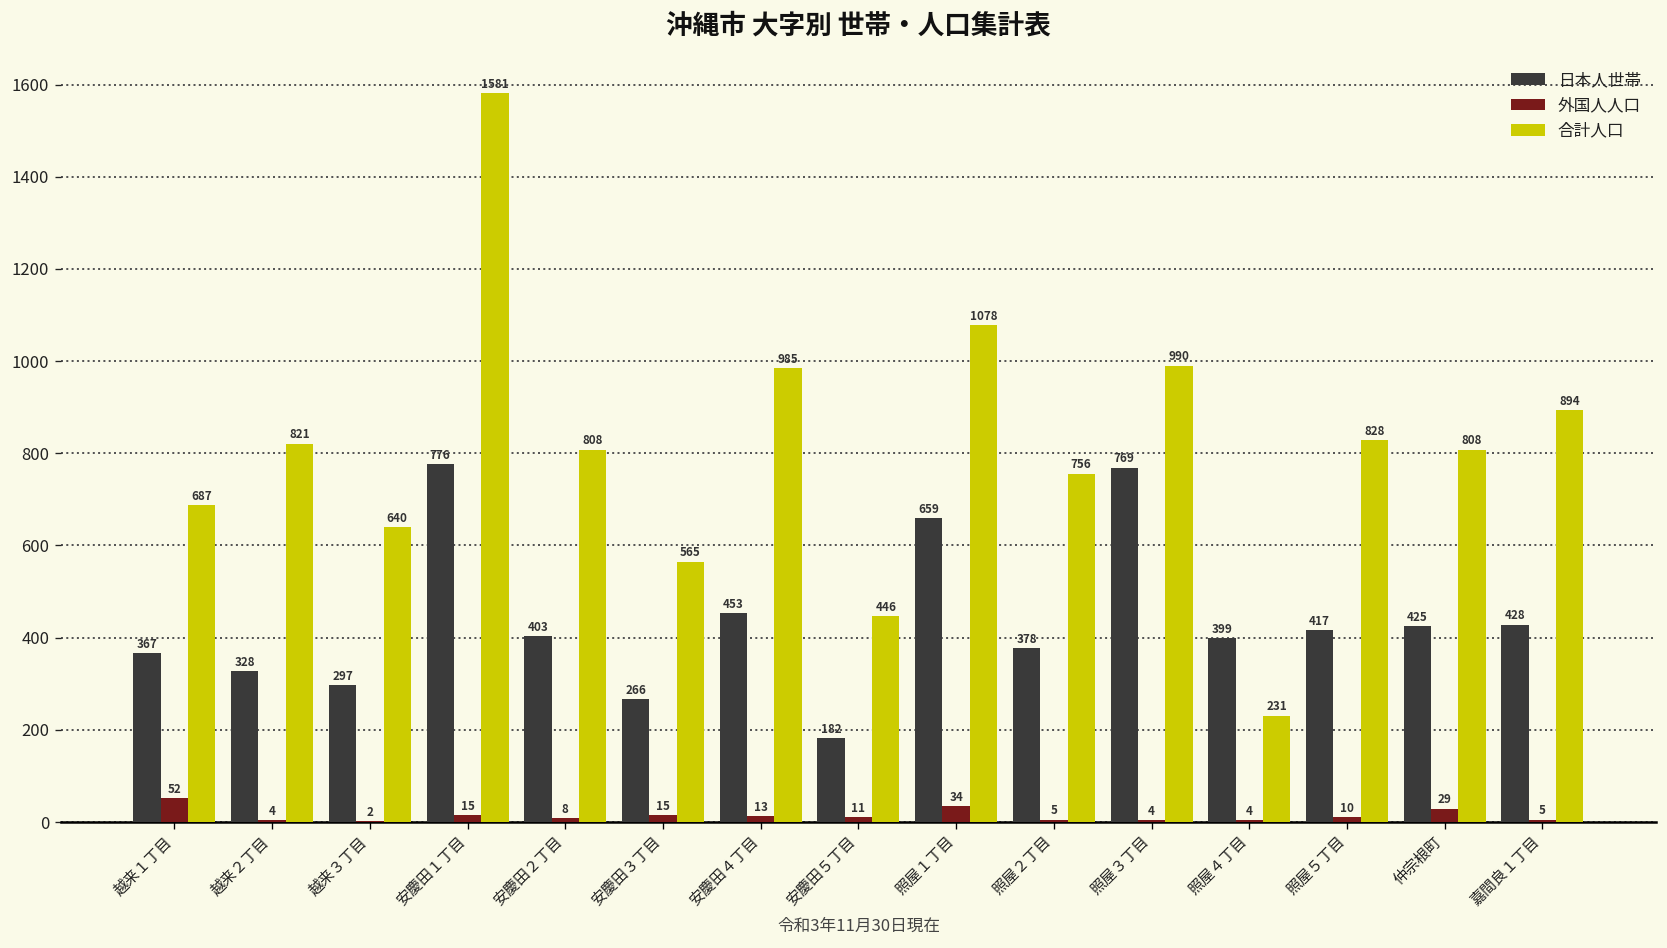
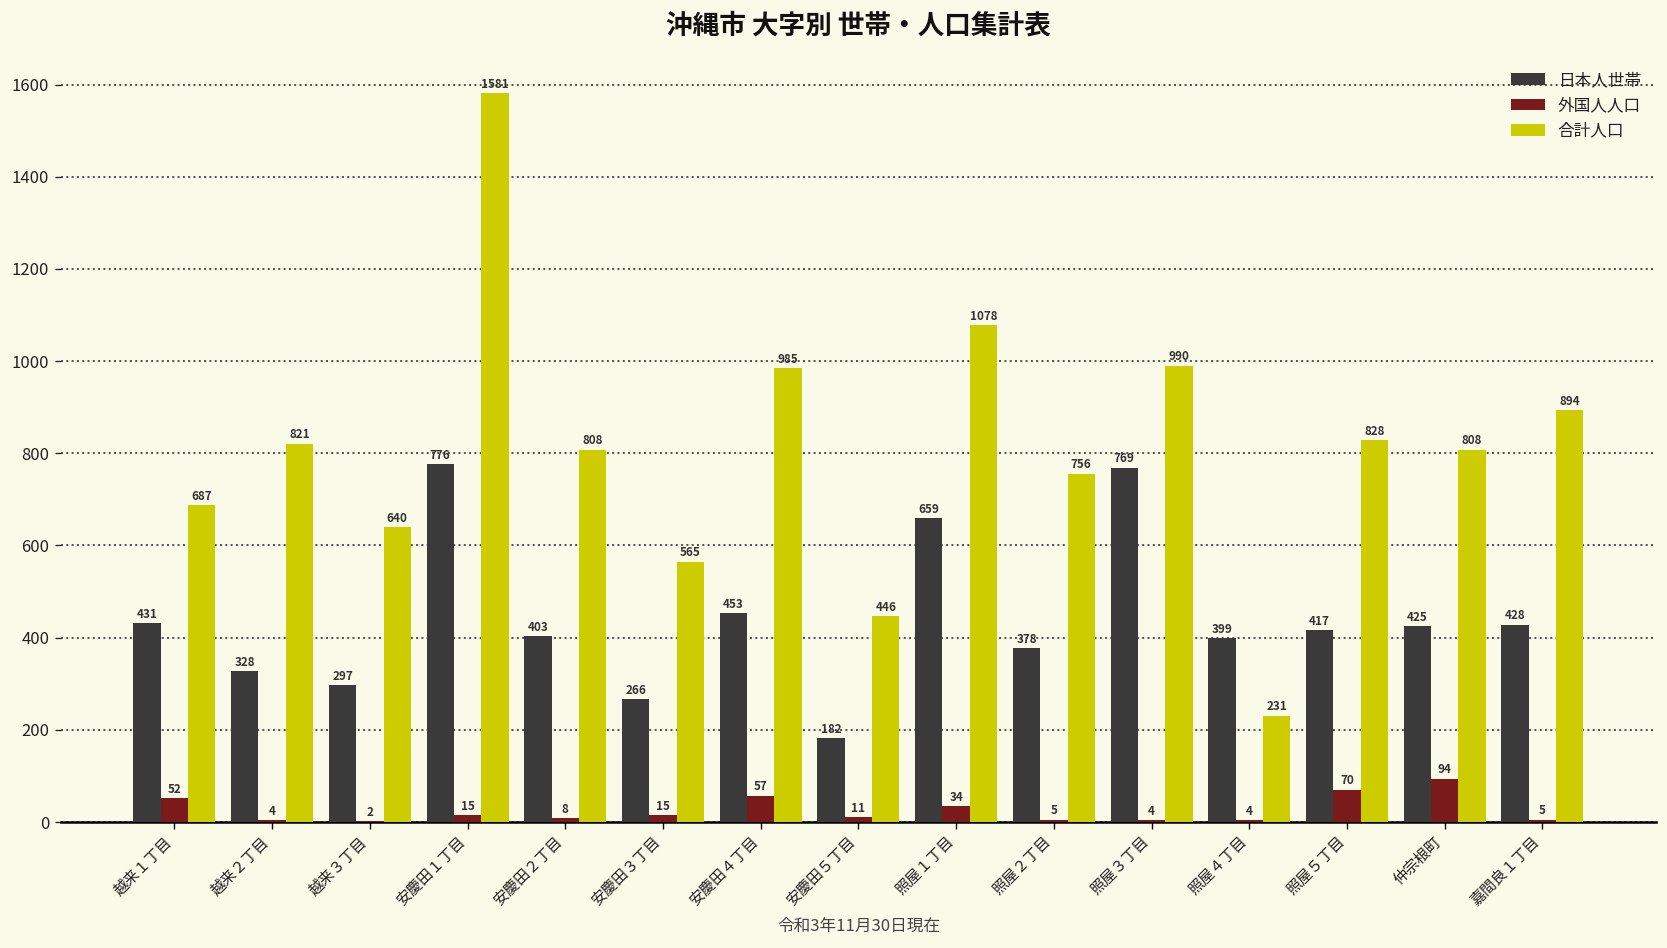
日本人世帯, 越来１丁目: 367 -> 431
外国人人口, 安慶田４丁目: 13 -> 57
外国人人口, 照屋５丁目: 10 -> 70
外国人人口, 仲宗根町: 29 -> 94
